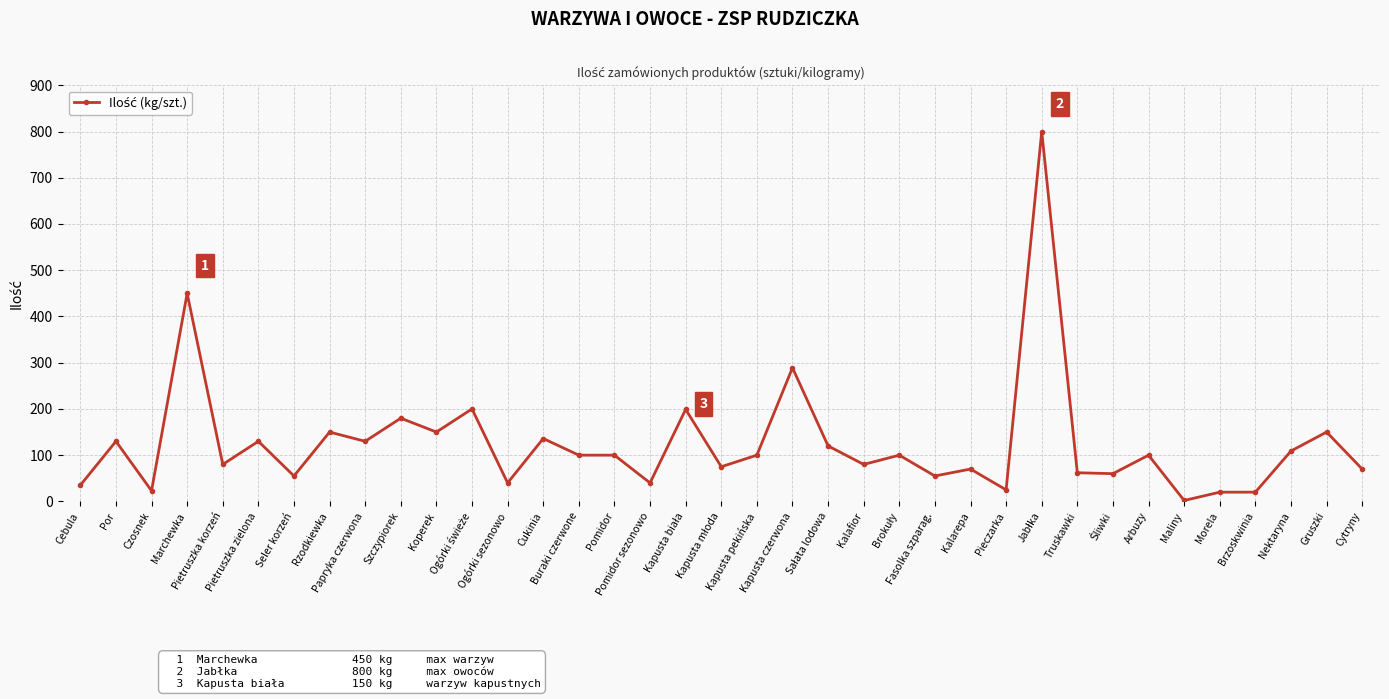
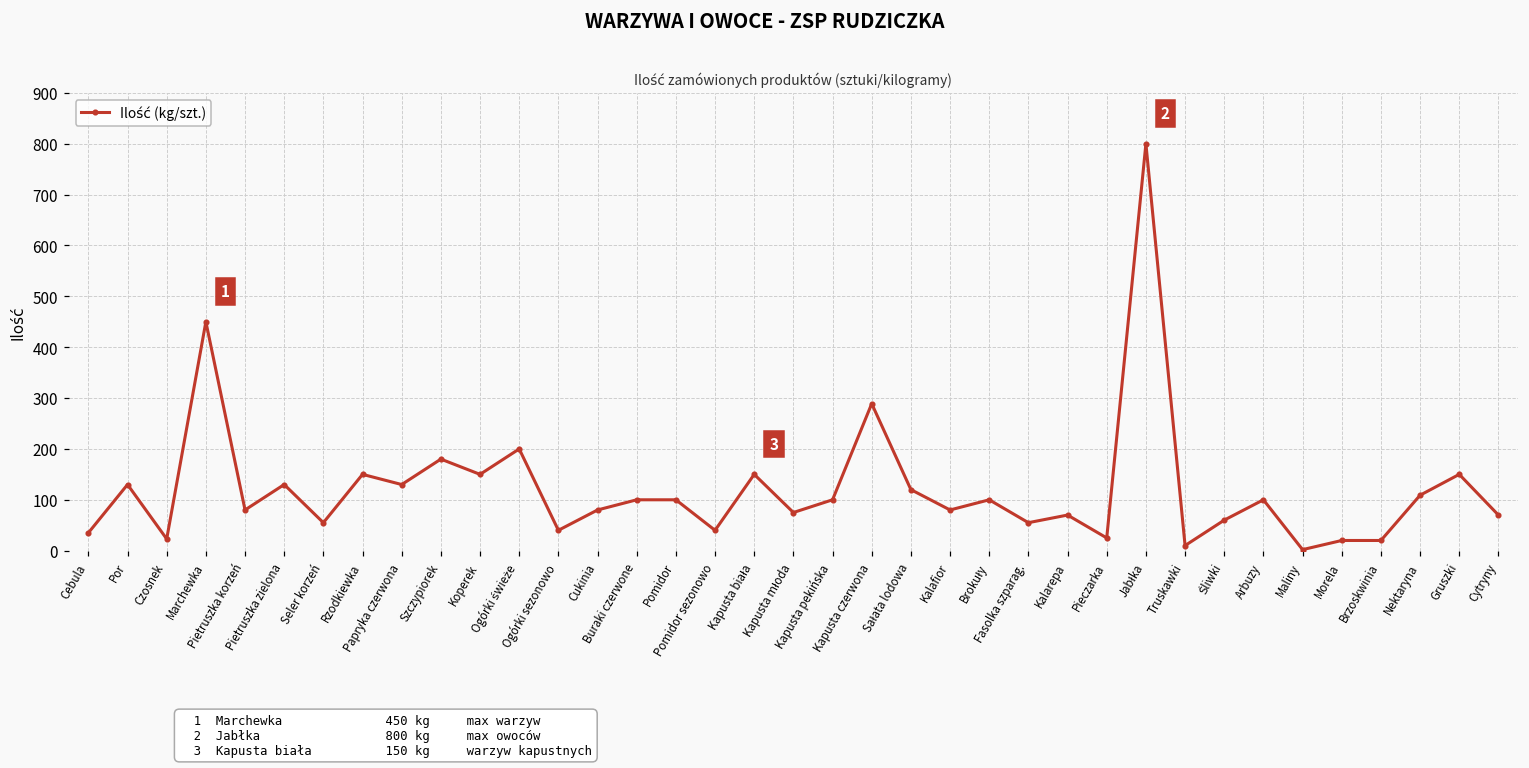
Cukinia: 140 -> 80
Kapusta biała: 200 -> 150
Truskawki: 60 -> 10
